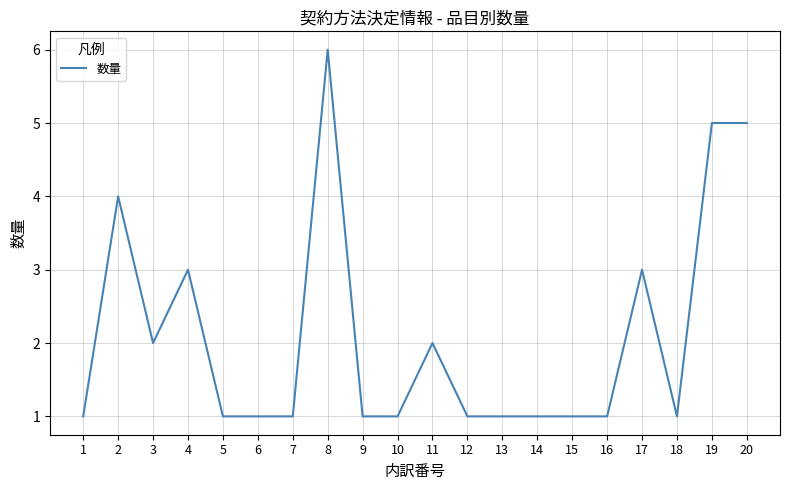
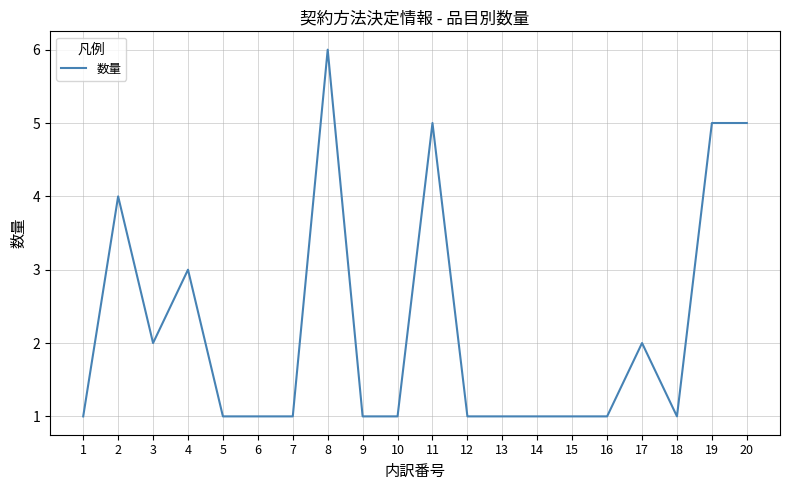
11: 2 -> 5
17: 3 -> 2
